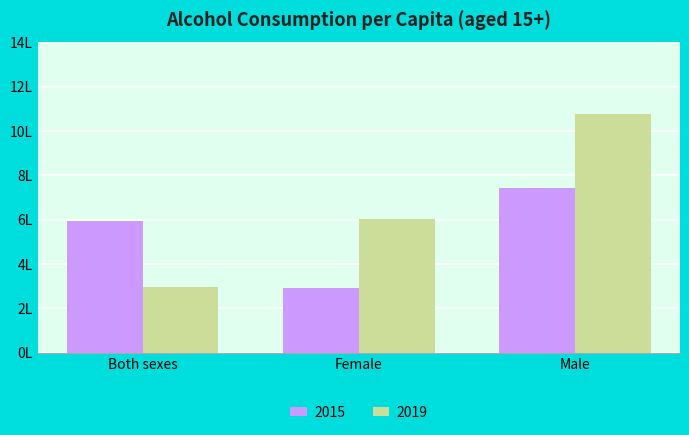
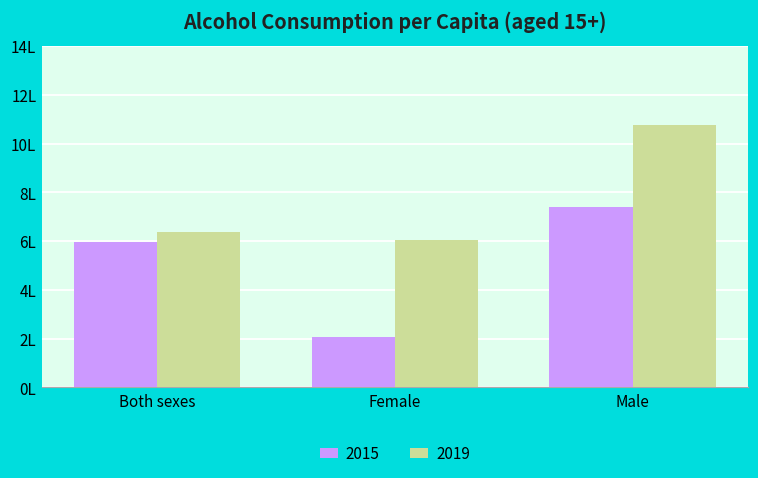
2019, Both sexes: 2.9L -> 6.4L
2015, Female: 2.9L -> 2.1L
